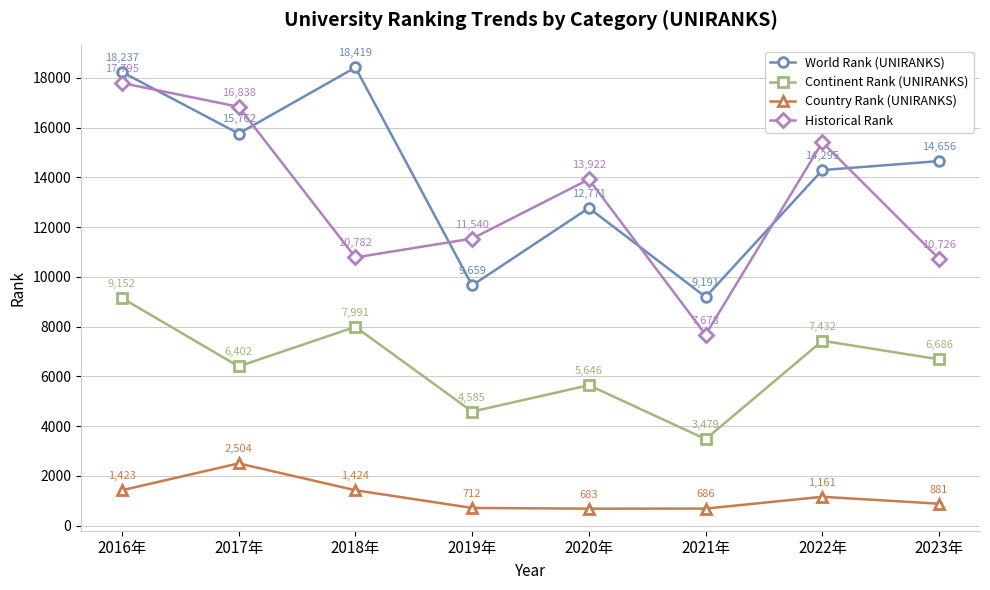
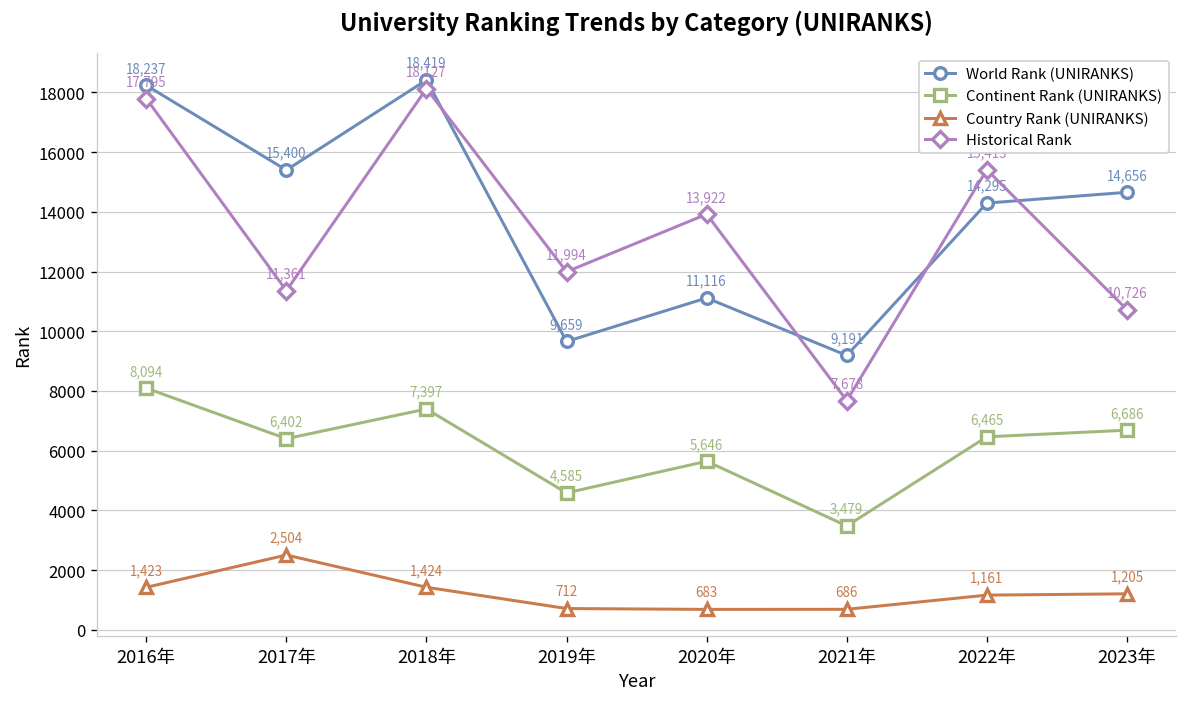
Continent Rank (UNIRANKS), 2016年: 9,152 -> 8,094
World Rank (UNIRANKS), 2017年: 15,762 -> 15,400
Historical Rank, 2017年: 16,838 -> 11,361
Continent Rank (UNIRANKS), 2018年: 7,991 -> 7,397
Historical Rank, 2018年: 10,782 -> 18,127
Historical Rank, 2019年: 11,540 -> 11,994
World Rank (UNIRANKS), 2020年: 12,771 -> 11,116
Continent Rank (UNIRANKS), 2022年: 7,432 -> 6,465
Country Rank (UNIRANKS), 2023年: 881 -> 1,205
